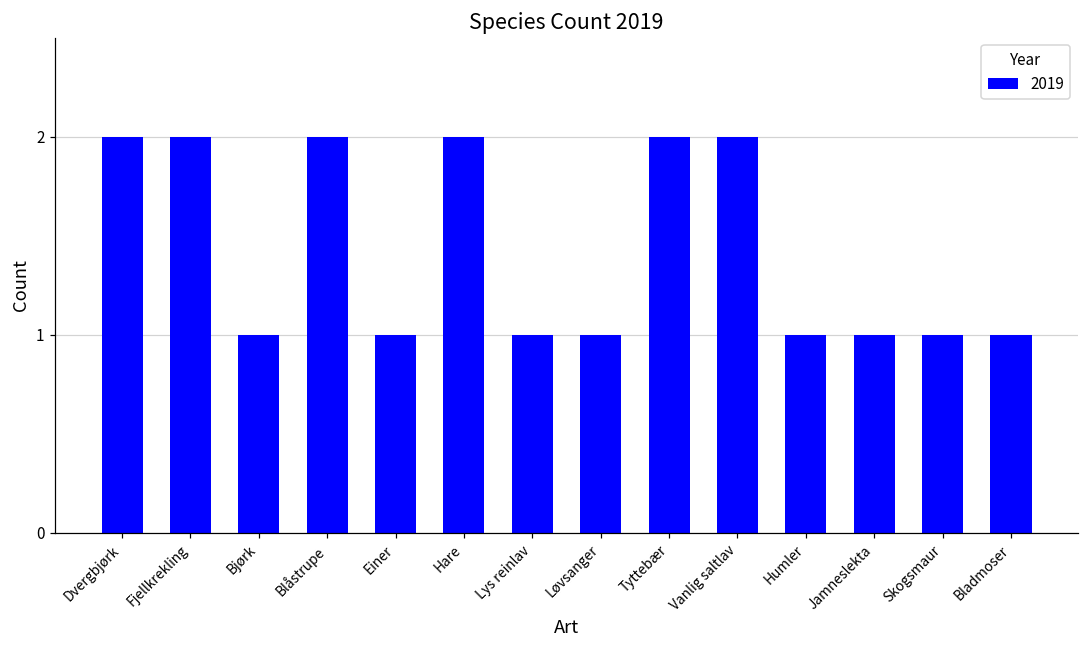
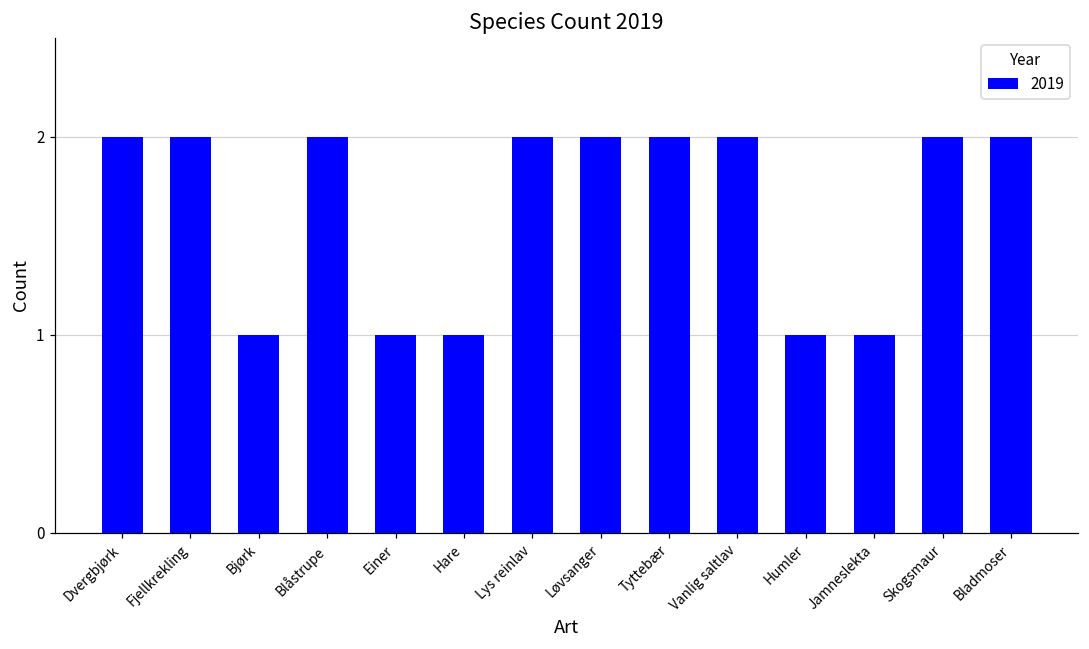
Hare: 2 -> 1
Lys reinlav: 1 -> 2
Løvsanger: 1 -> 2
Skogsmaur: 1 -> 2
Bladmoser: 1 -> 2
